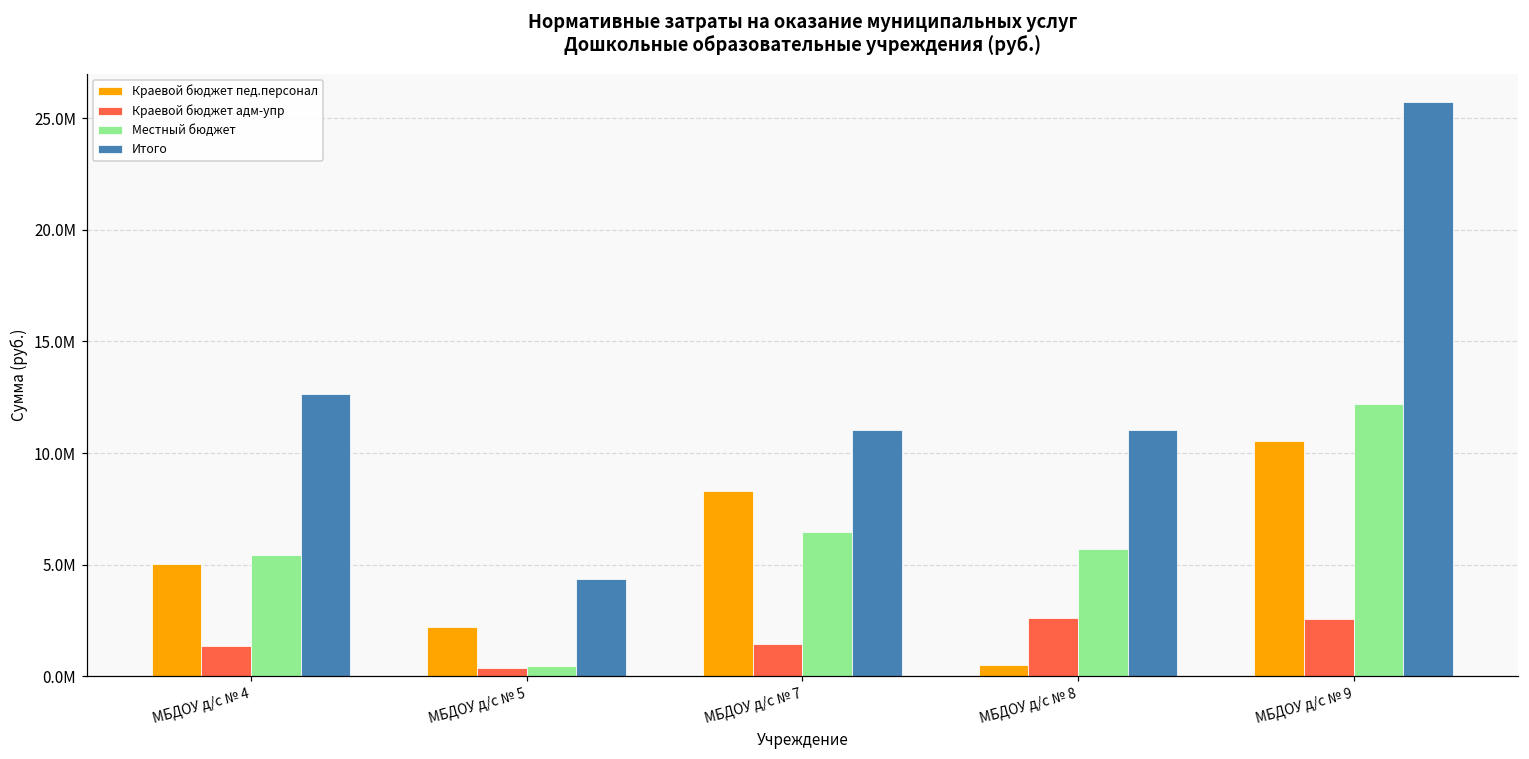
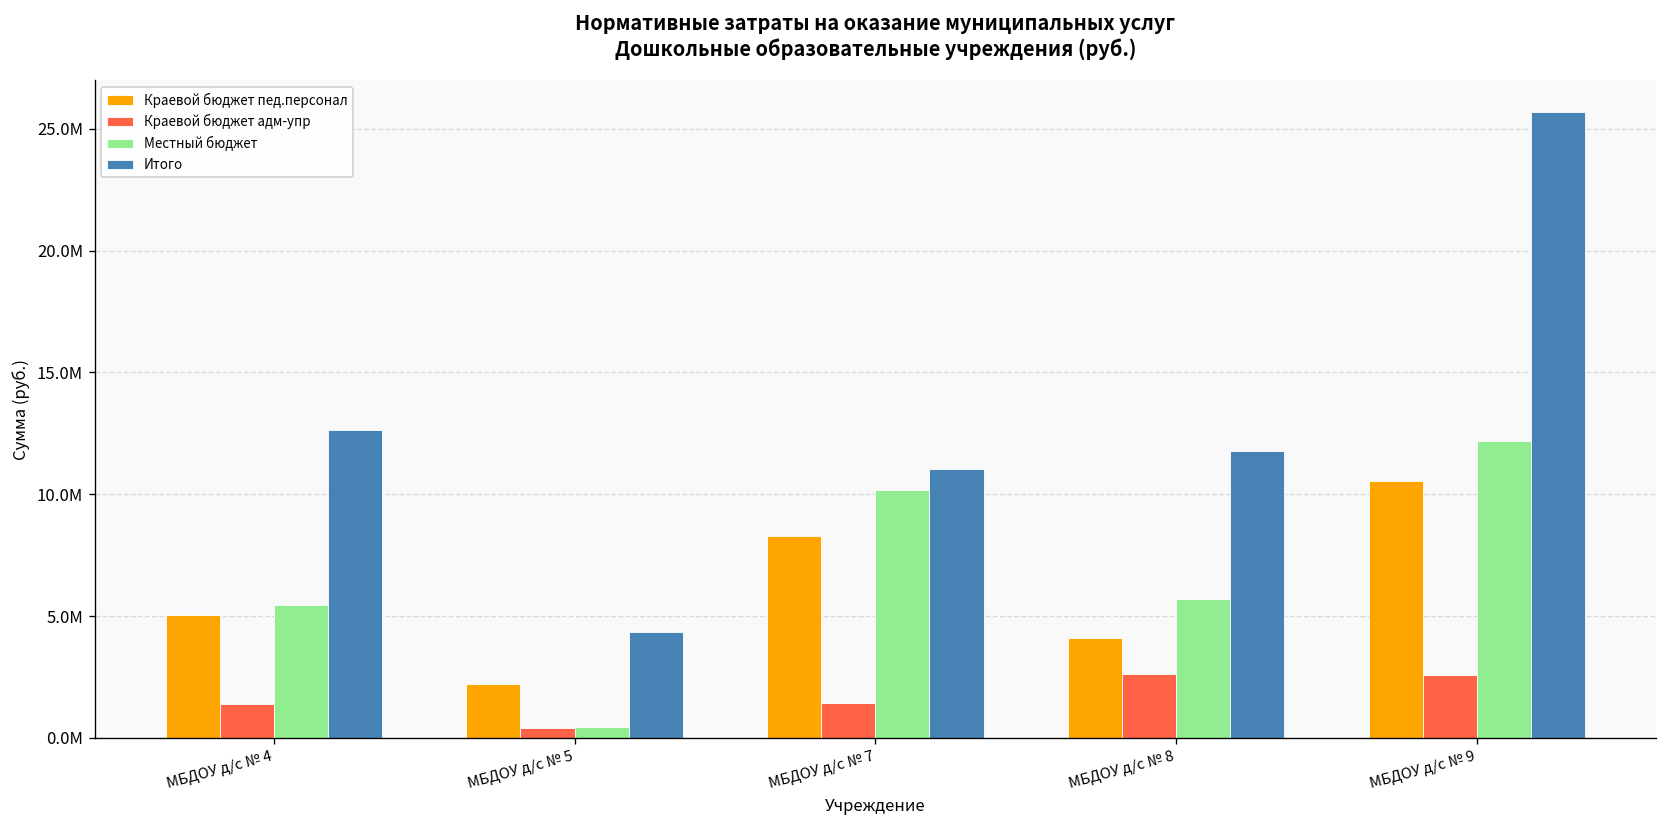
Местный бюджет, МБДОУ д/с № 7: 6500000 -> 10200000
Краевой бюджет пед.персонал, МБДОУ д/с № 8: 500000 -> 4100000
Итого, МБДОУ д/с № 8: 11000000 -> 11800000
